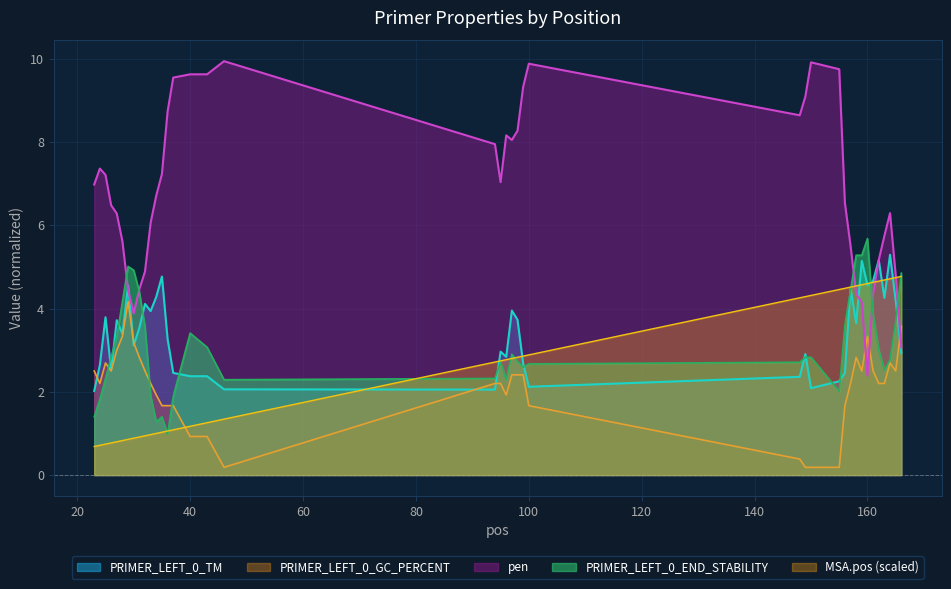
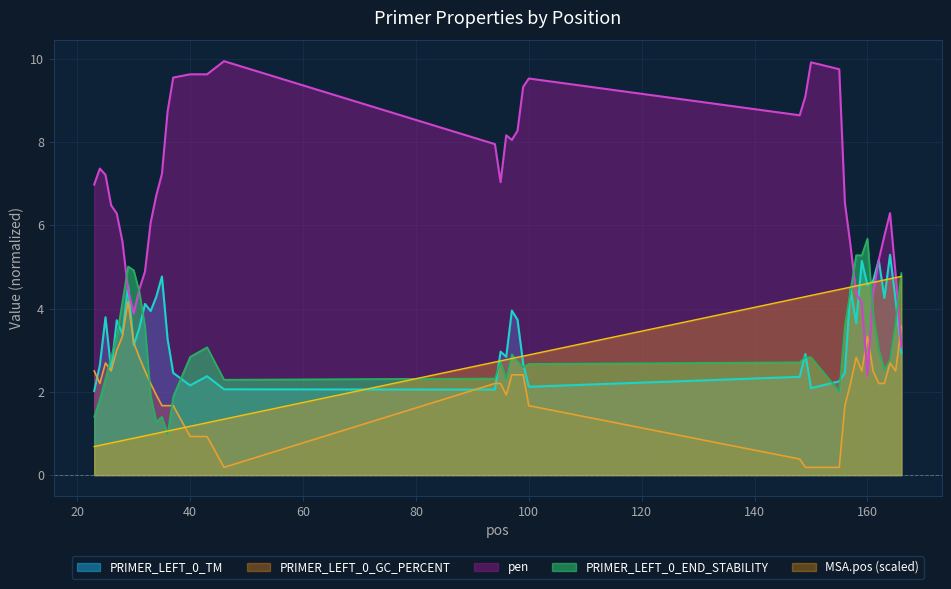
PRIMER_LEFT_0_TM, 40: 2.4 -> 2.2
PRIMER_LEFT_0_END_STABILITY, 40: 3.4 -> 2.8
pen, 100: 9.9 -> 9.5
